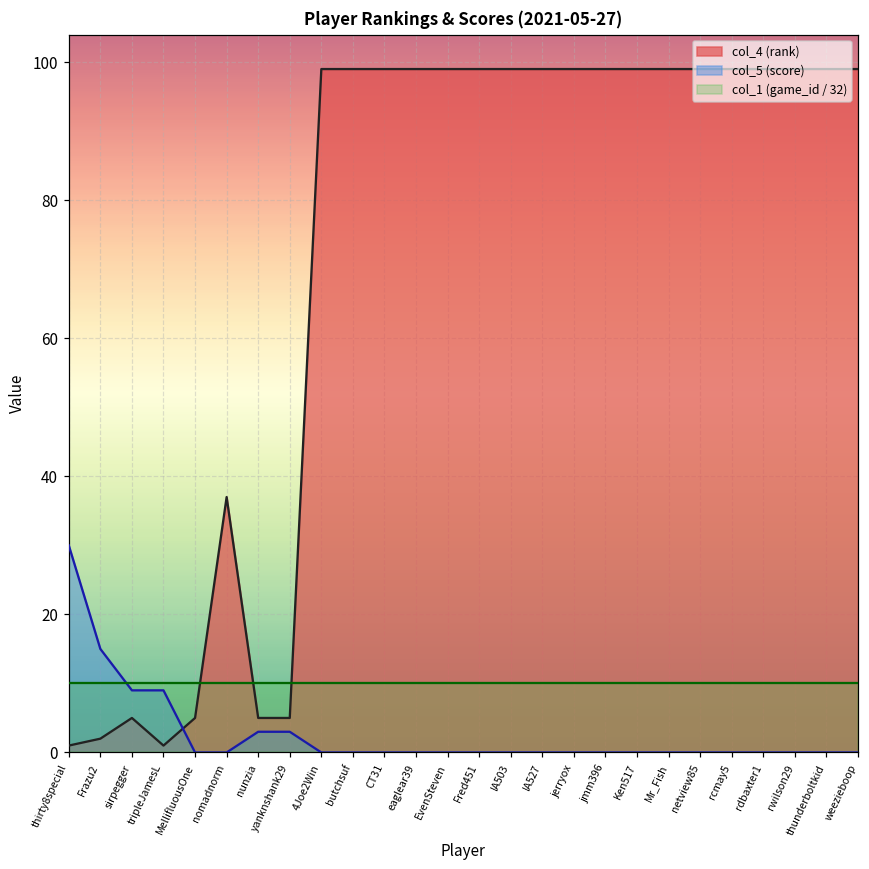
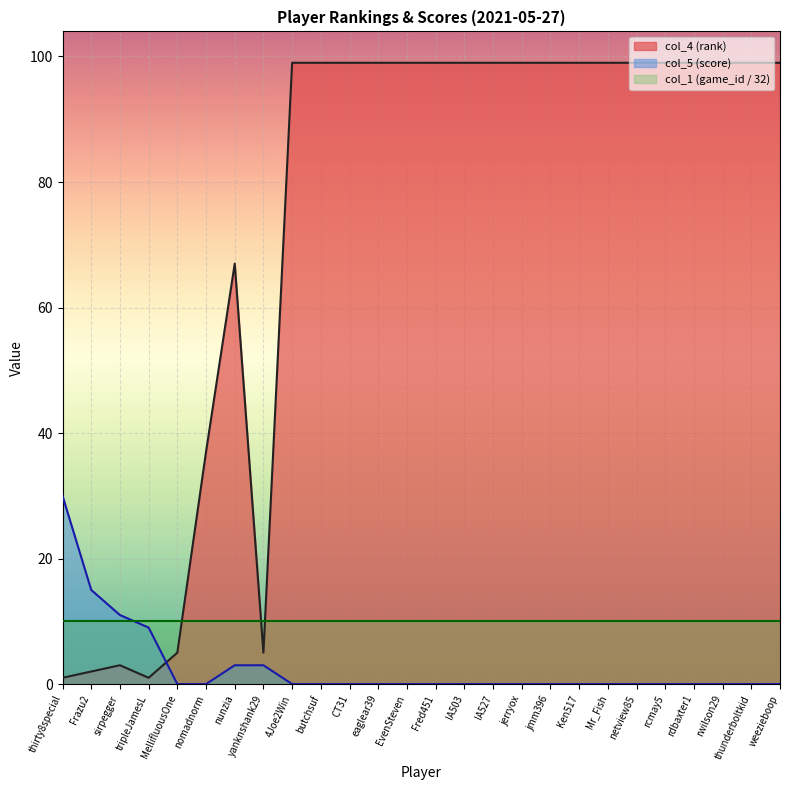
col_4 (rank), sirpegger: 5 -> 3
col_5 (score), sirpegger: 9 -> 11
col_4 (rank), nunzia: 5 -> 67
